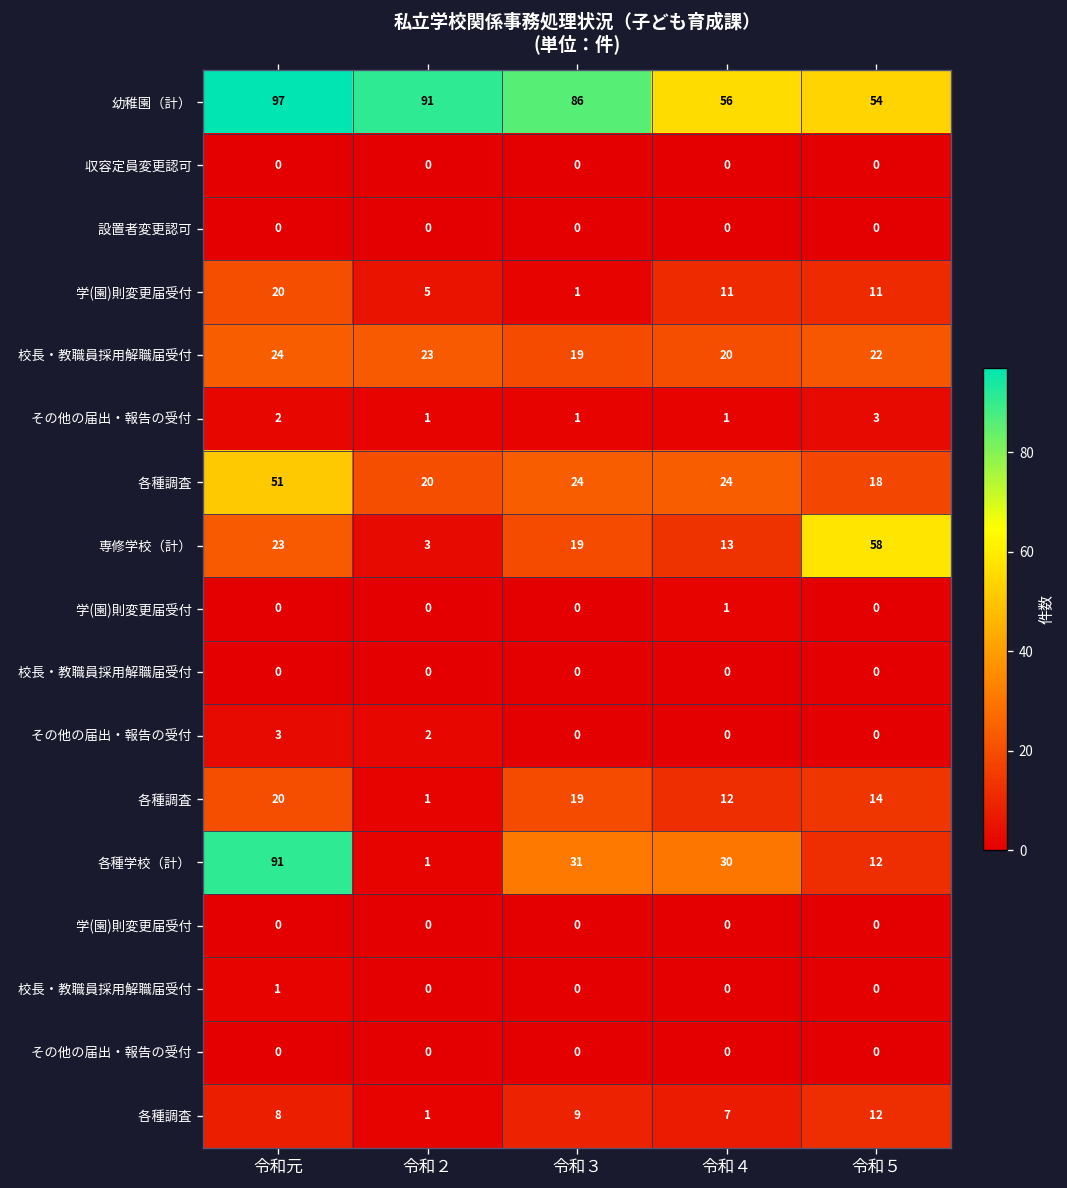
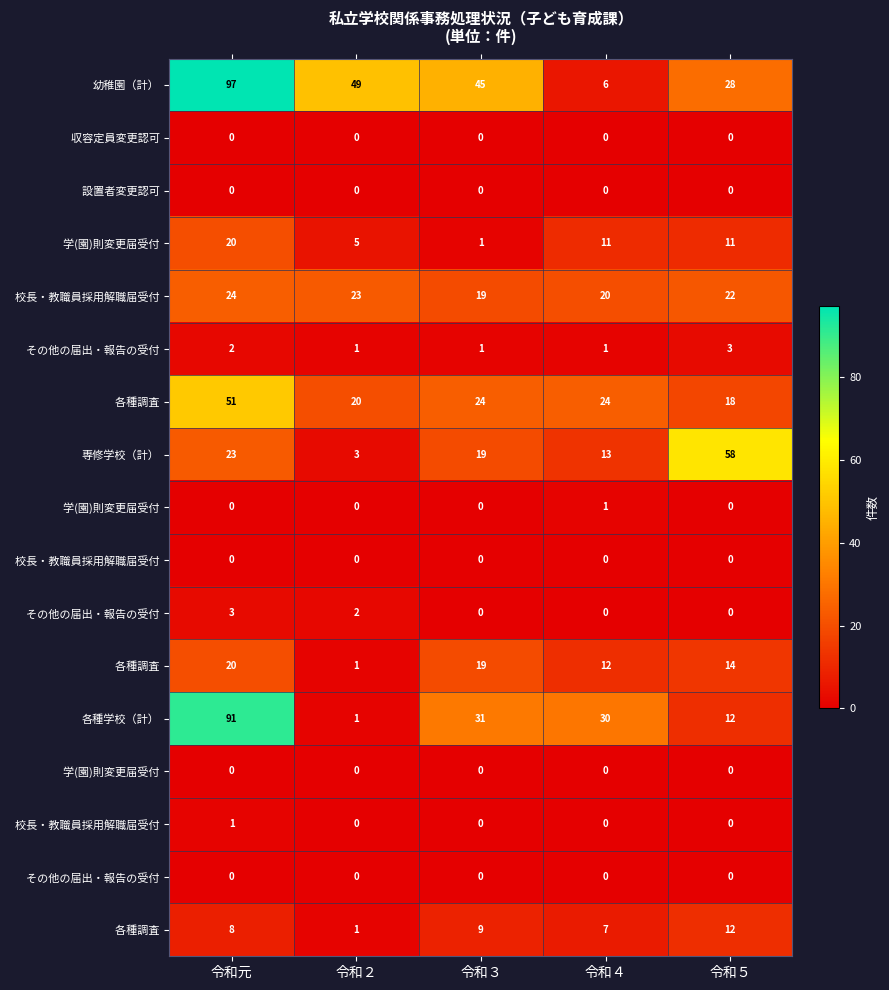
幼稚園（計）, 令和２: 91 -> 49
幼稚園（計）, 令和３: 86 -> 45
幼稚園（計）, 令和４: 56 -> 6
幼稚園（計）, 令和５: 54 -> 28
